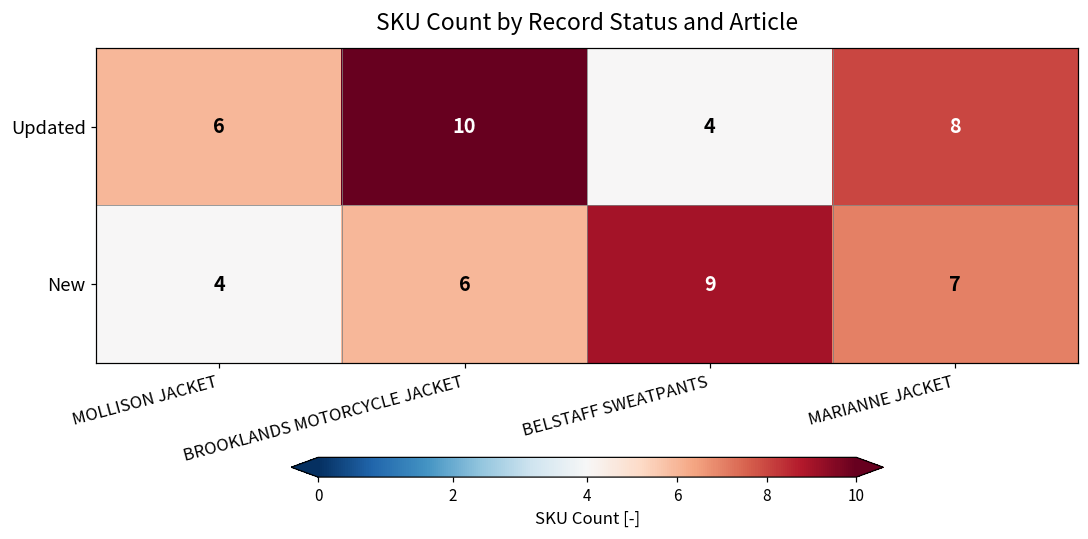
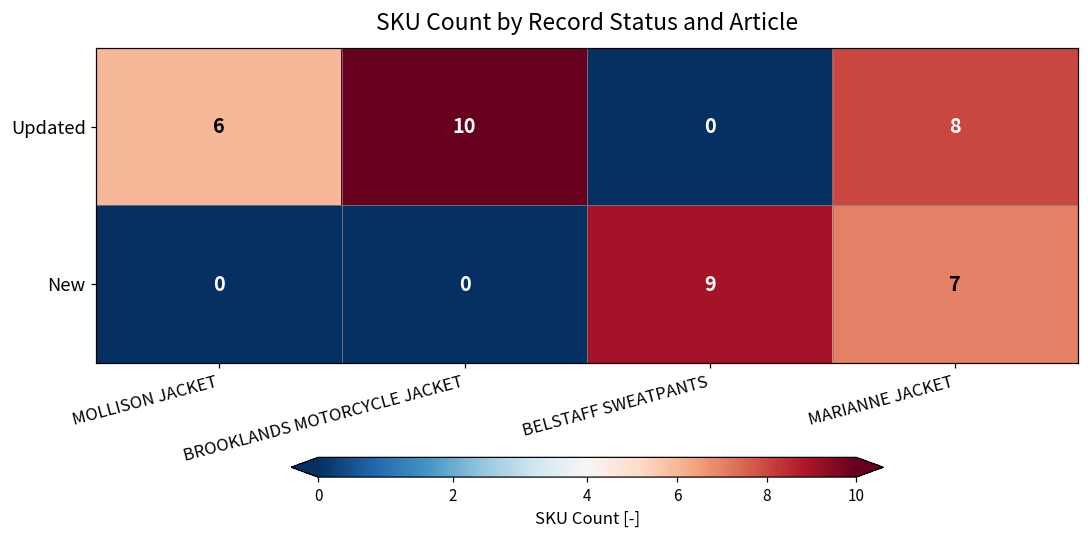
Updated, BELSTAFF SWEATPANTS: 4 -> 0
New, MOLLISON JACKET: 4 -> 0
New, BROOKLANDS MOTORCYCLE JACKET: 6 -> 0
